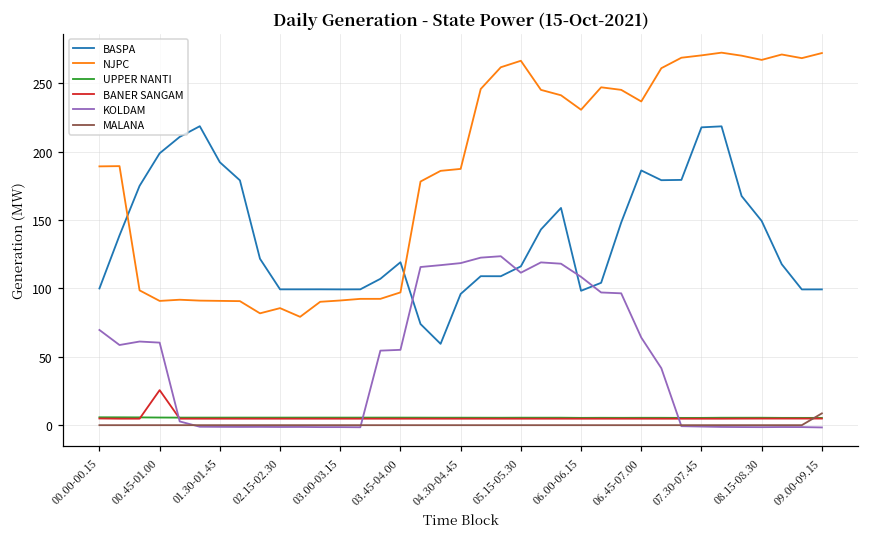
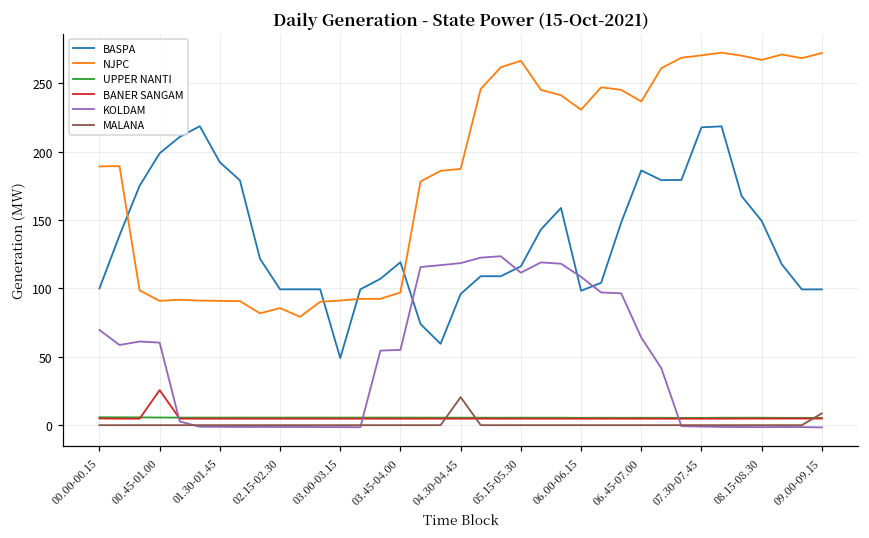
BASPA, 03.00-03.15: 99 -> 49
MALANA, 04.30-04.45: 0 -> 21
